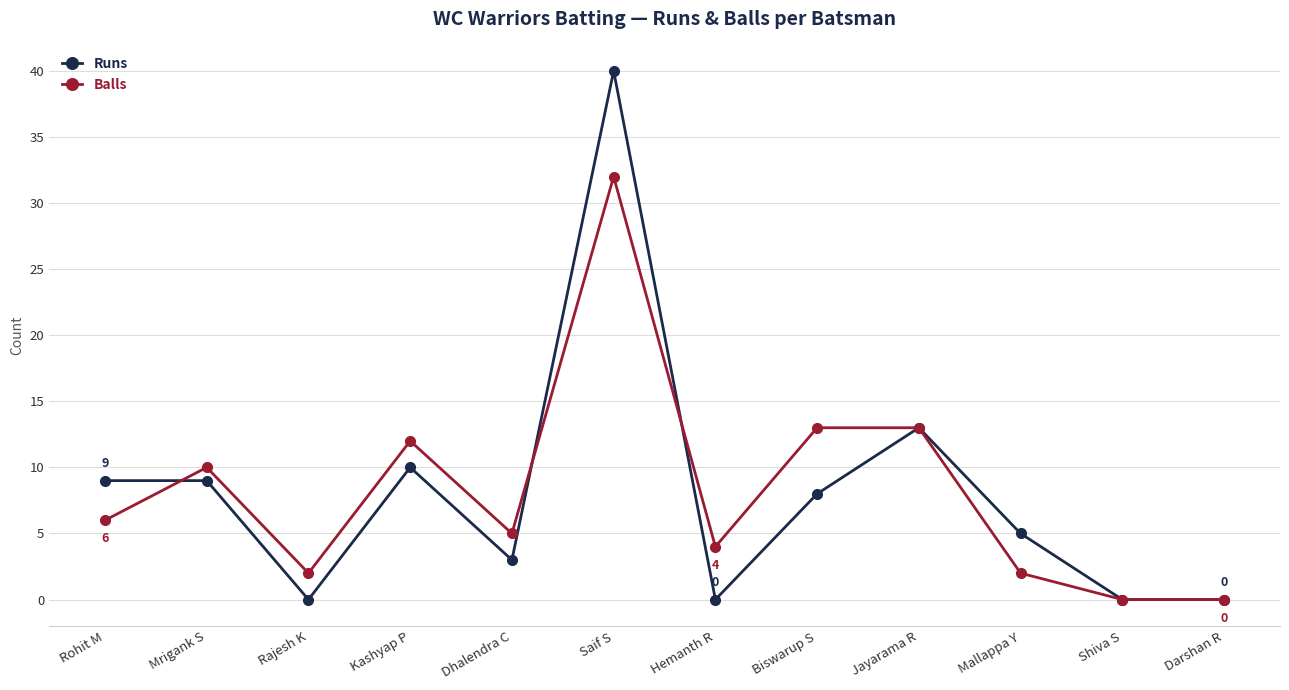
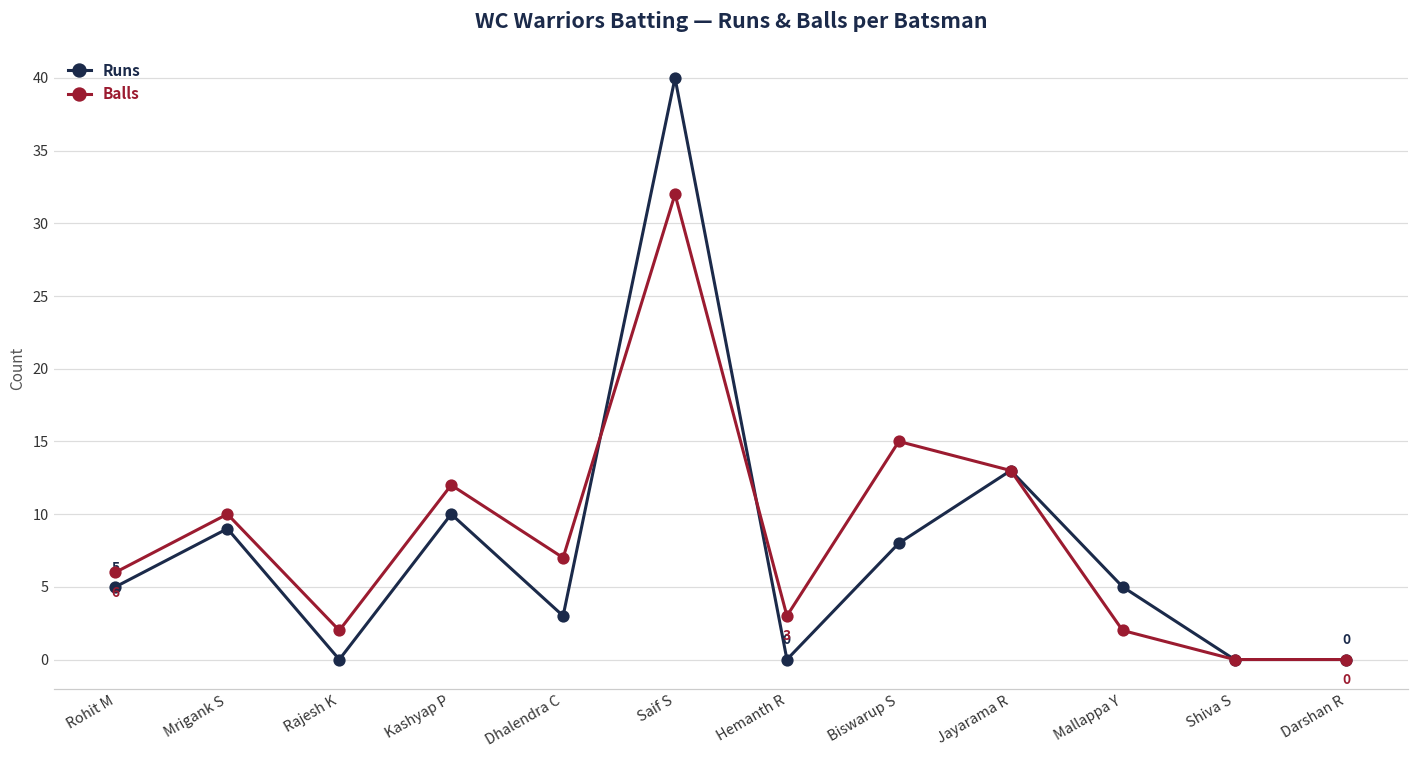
Runs, Rohit M: 9 -> 5
Balls, Dhalendra C: 5 -> 7
Balls, Hemanth R: 4 -> 3
Balls, Biswarup S: 13 -> 15
